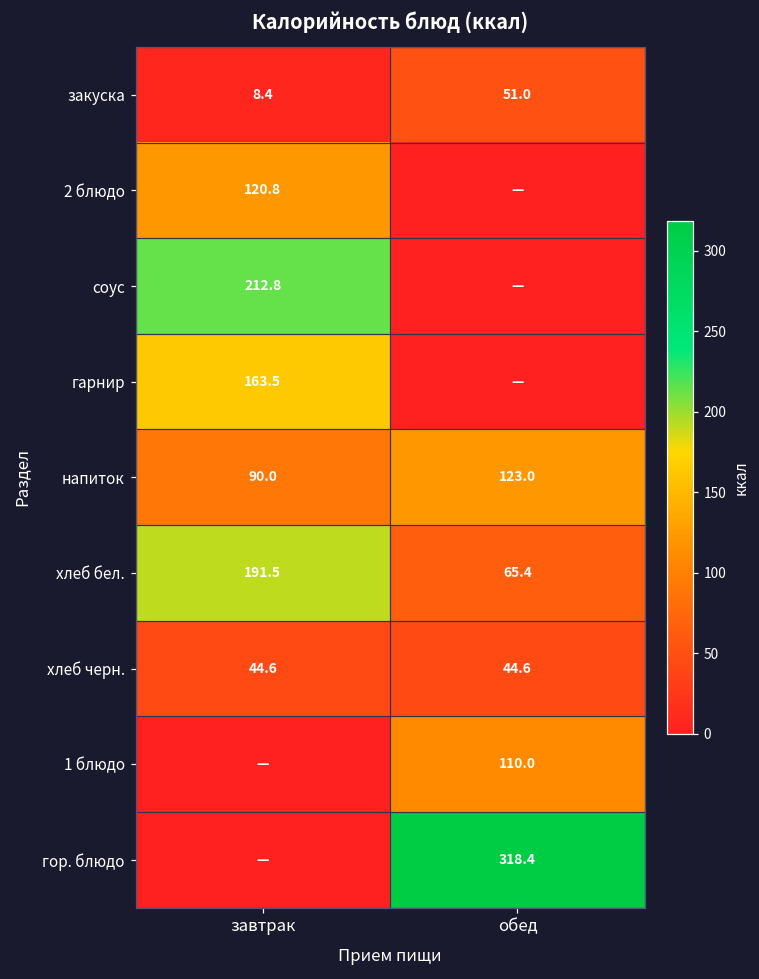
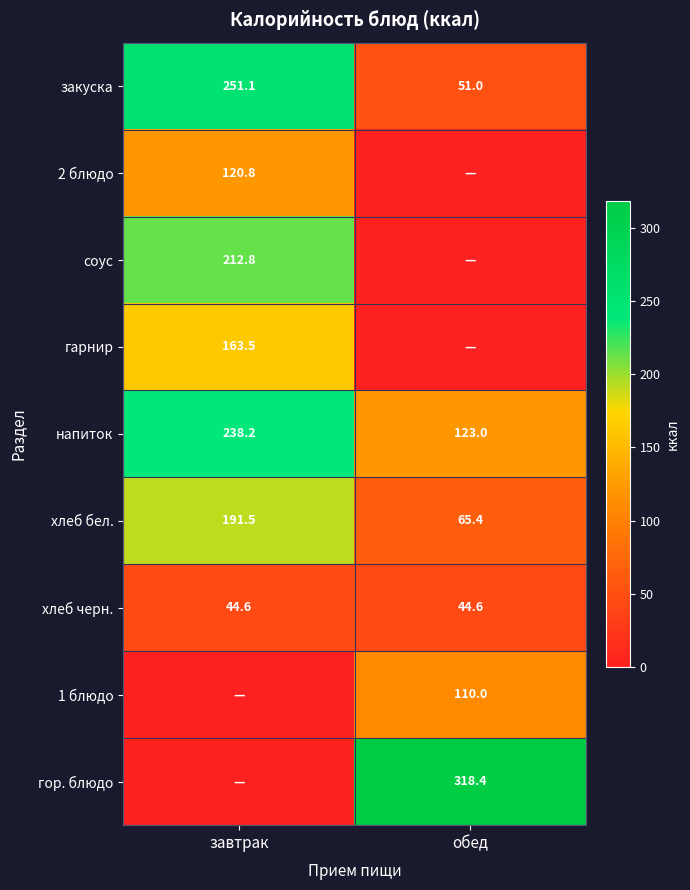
закуска, завтрак: 8.4 -> 251.1
напиток, завтрак: 90.0 -> 238.2
